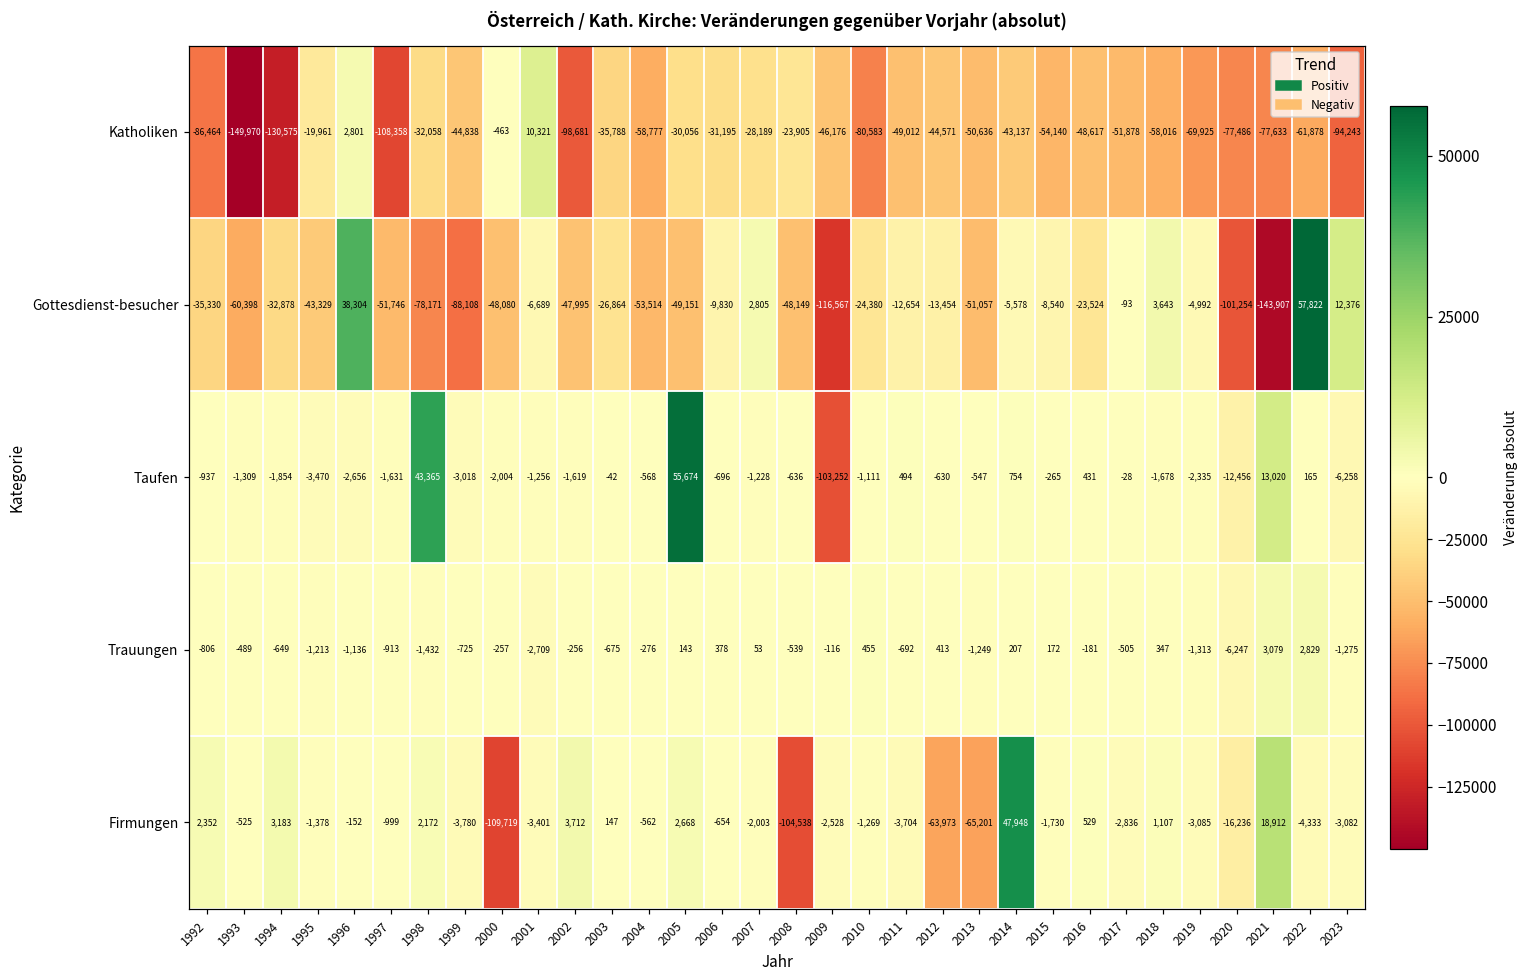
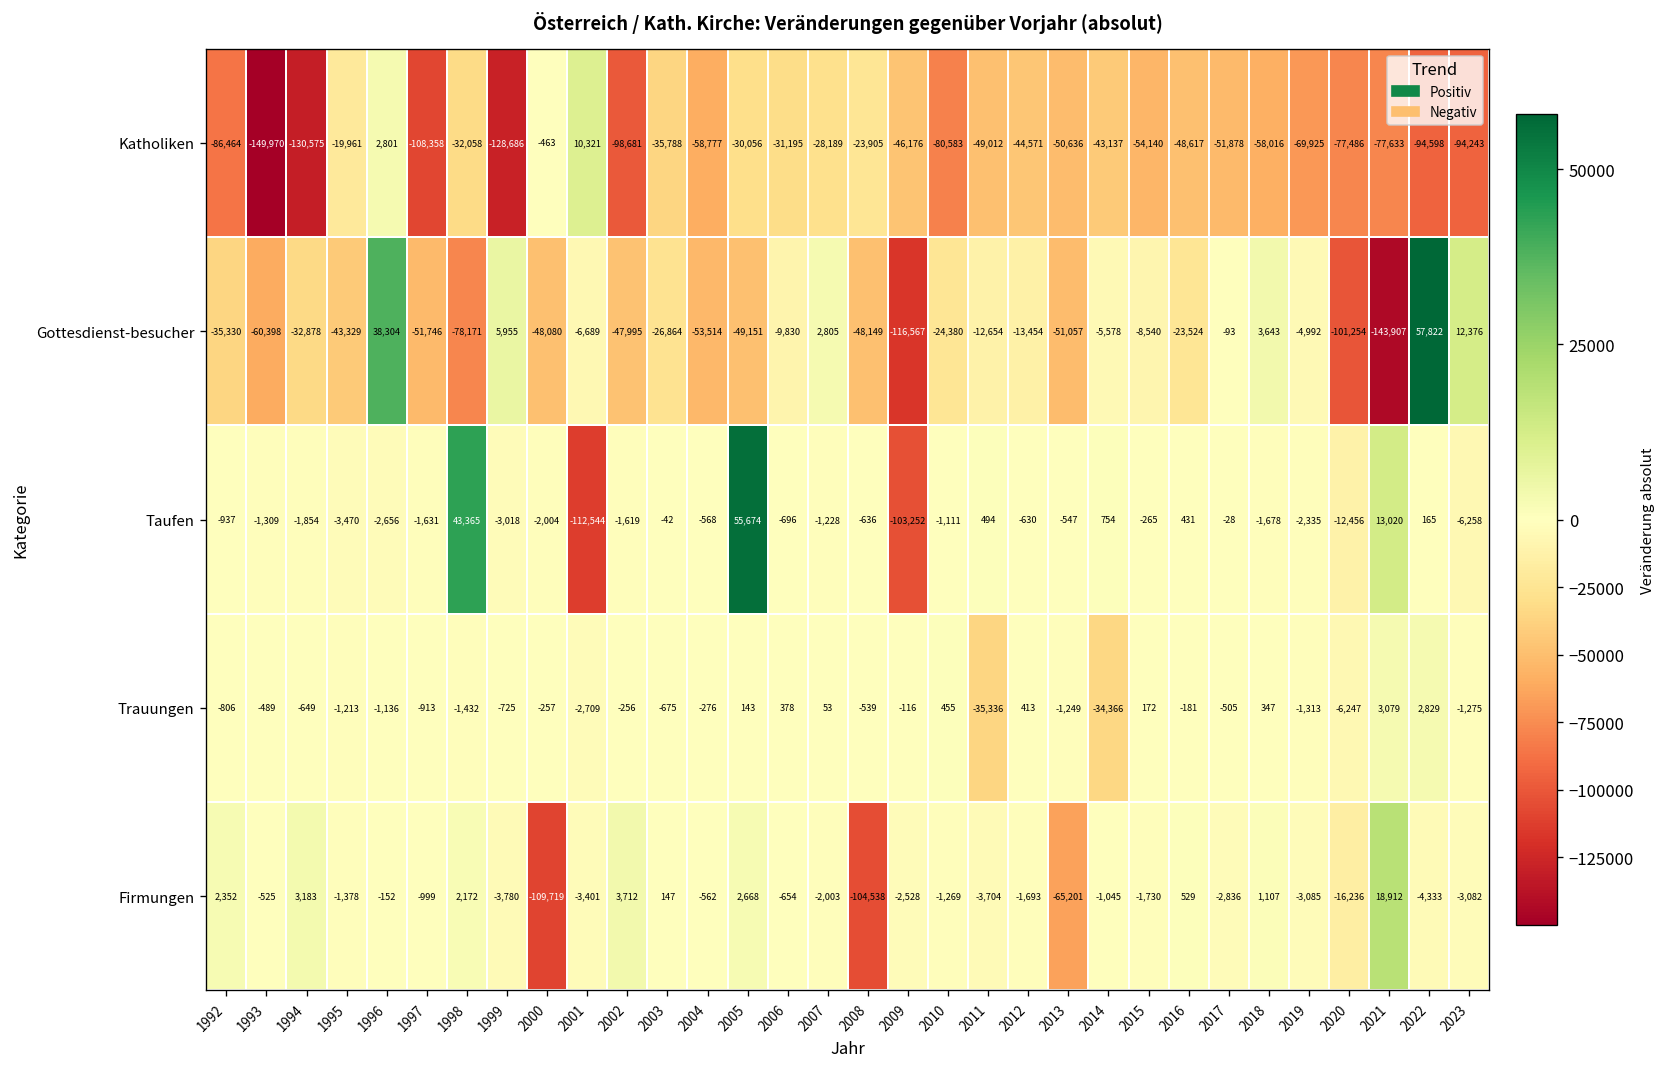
Katholiken, 1999: -44,838 -> -128,686
Katholiken, 2022: -61,878 -> -94,598
Gottesdienst-besucher, 1999: -88,108 -> 5,955
Taufen, 2001: -1,256 -> -112,544
Trauungen, 2011: -692 -> -35,336
Trauungen, 2014: 207 -> -34,366
Firmungen, 2012: -63,973 -> -1,693
Firmungen, 2014: 47,948 -> -1,045
